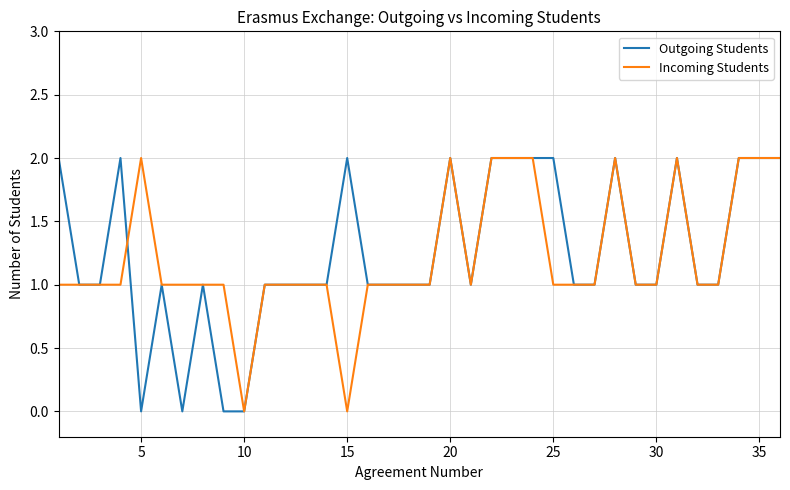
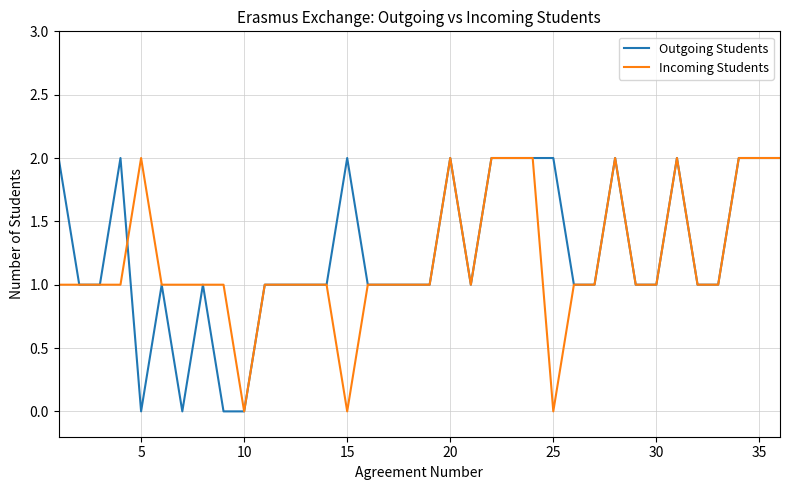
Incoming Students, 25: 1 -> 0
